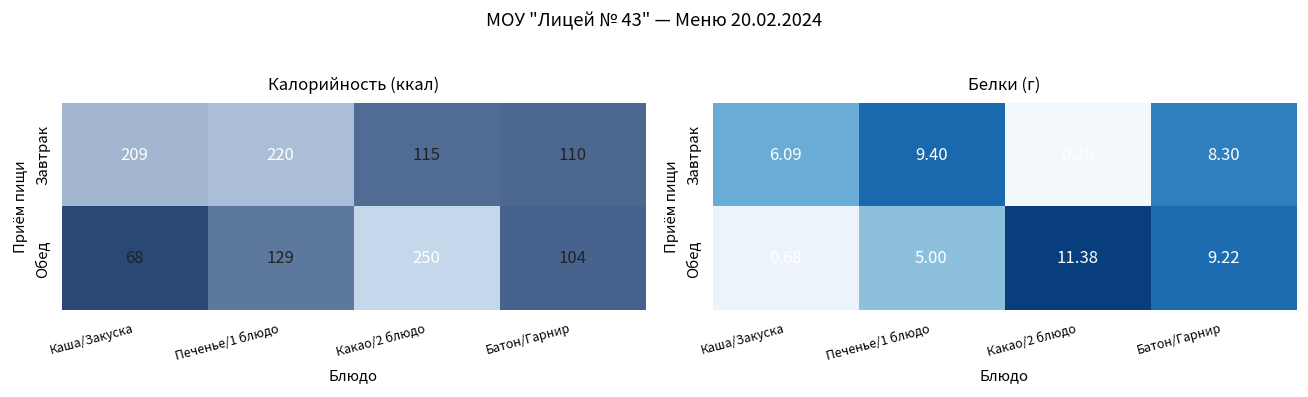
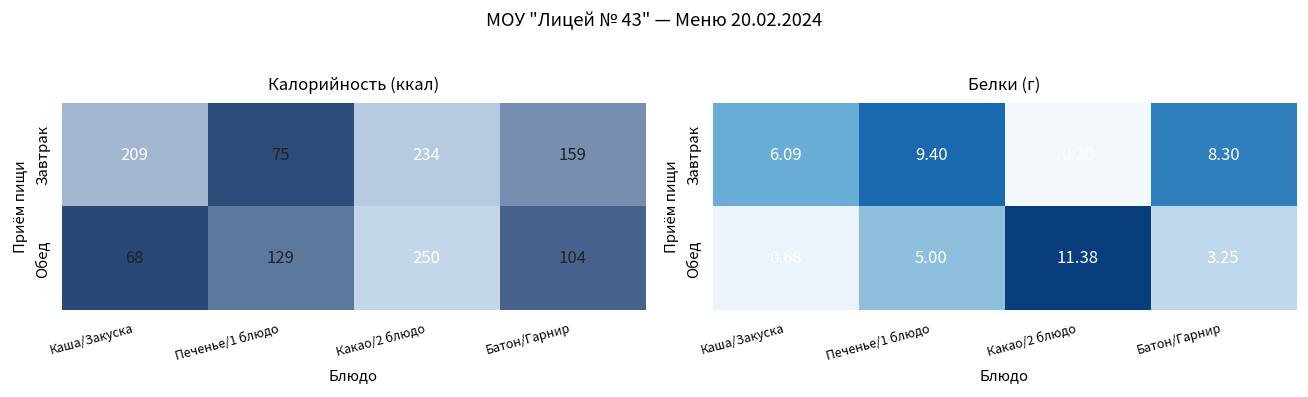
Калорийность (ккал), Завтрак, Печенье/1 блюдо: 220 -> 75
Калорийность (ккал), Завтрак, Какао/2 блюдо: 115 -> 234
Калорийность (ккал), Завтрак, Батон/Гарнир: 110 -> 159
Белки (г), Обед, Батон/Гарнир: 9.22 -> 3.25
